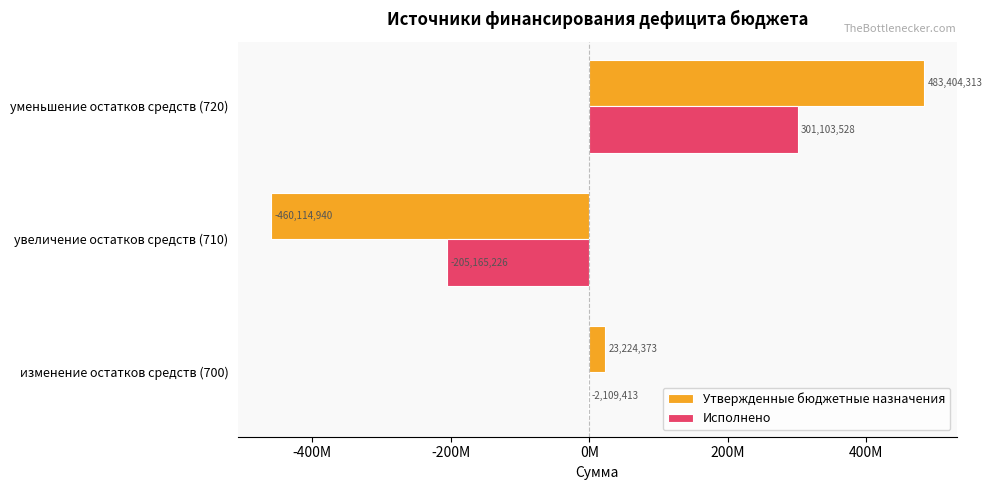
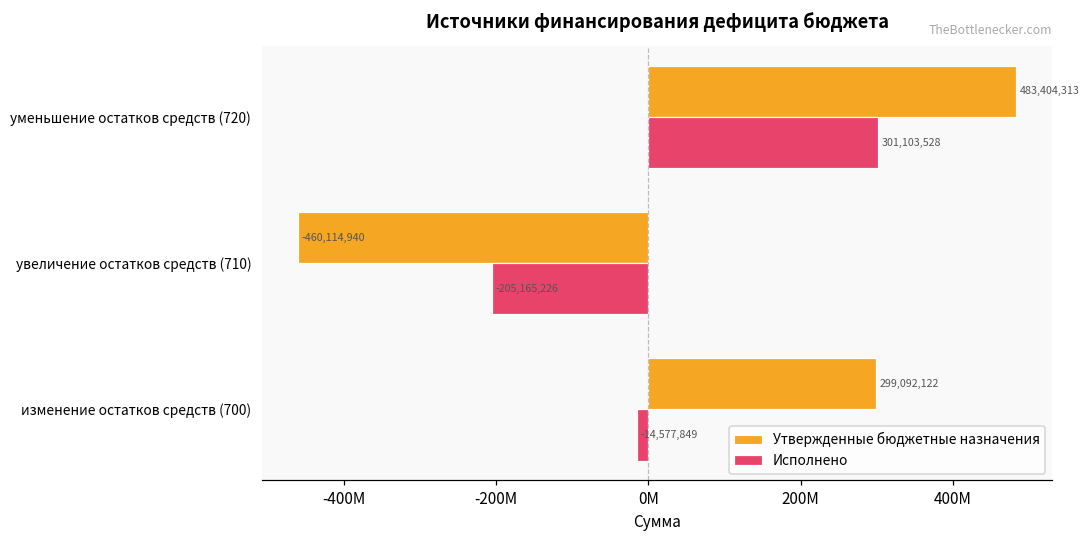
Утвержденные бюджетные назначения, изменение остатков средств (700): 23,224,373 -> 299,092,122
Исполнено, изменение остатков средств (700): -2,109,413 -> -14,577,849
